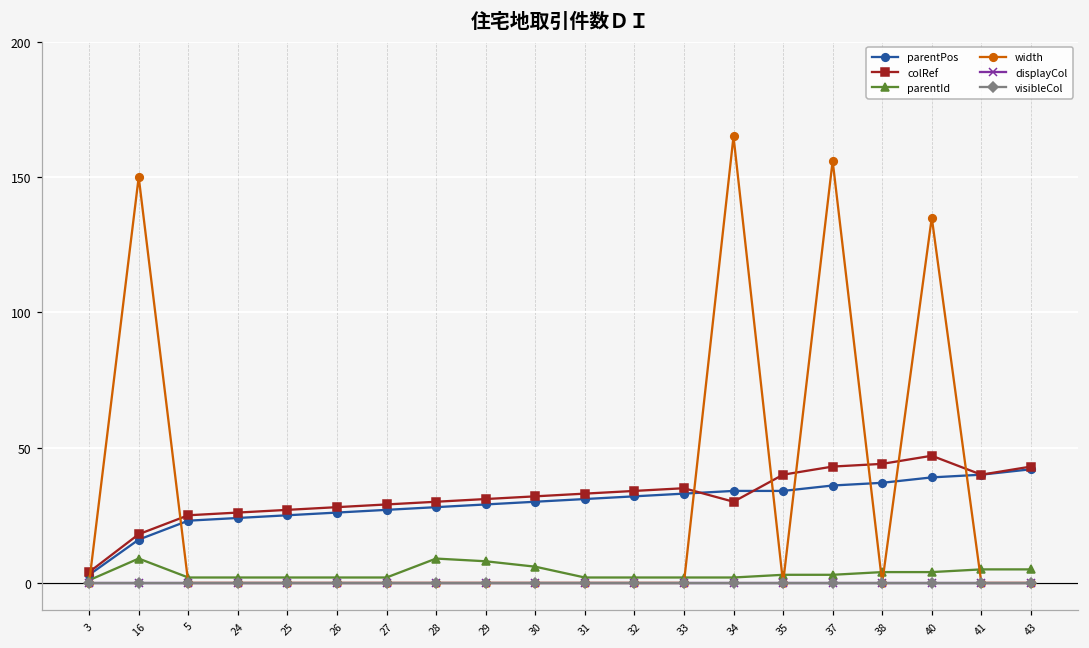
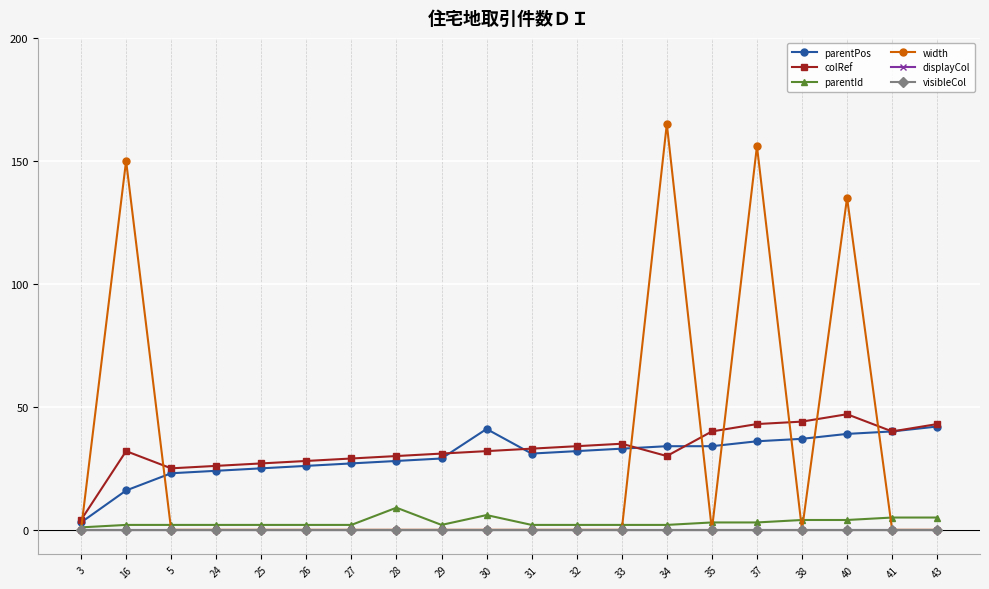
colRef, 16: 18 -> 32
parentId, 16: 9 -> 2
parentId, 29: 8 -> 2
parentPos, 30: 30 -> 41
